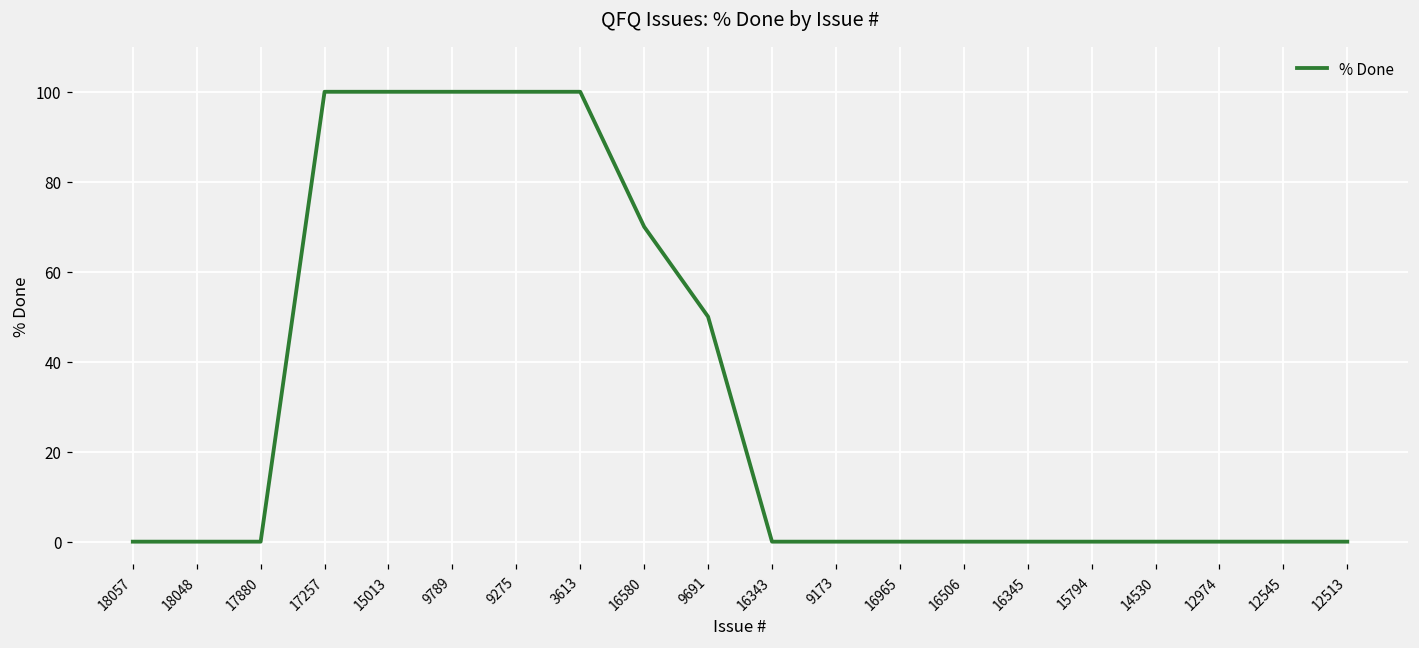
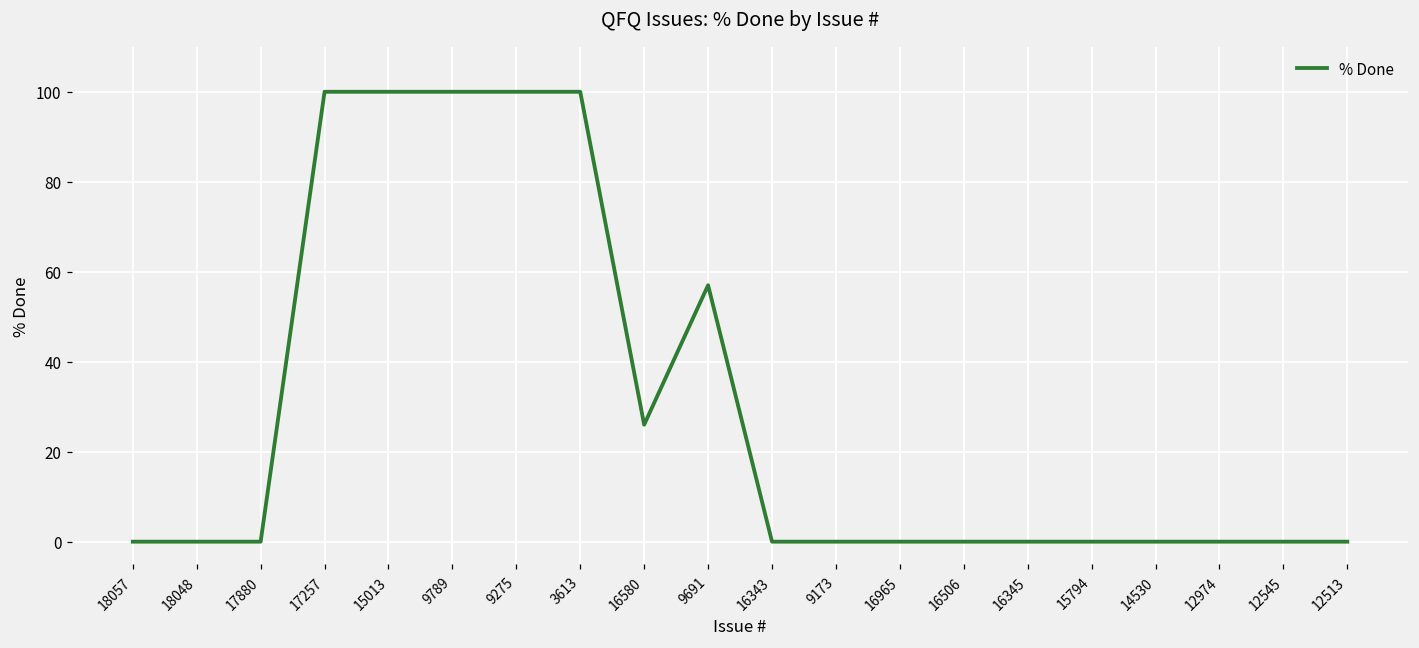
16580: 70 -> 26
9691: 50 -> 57
